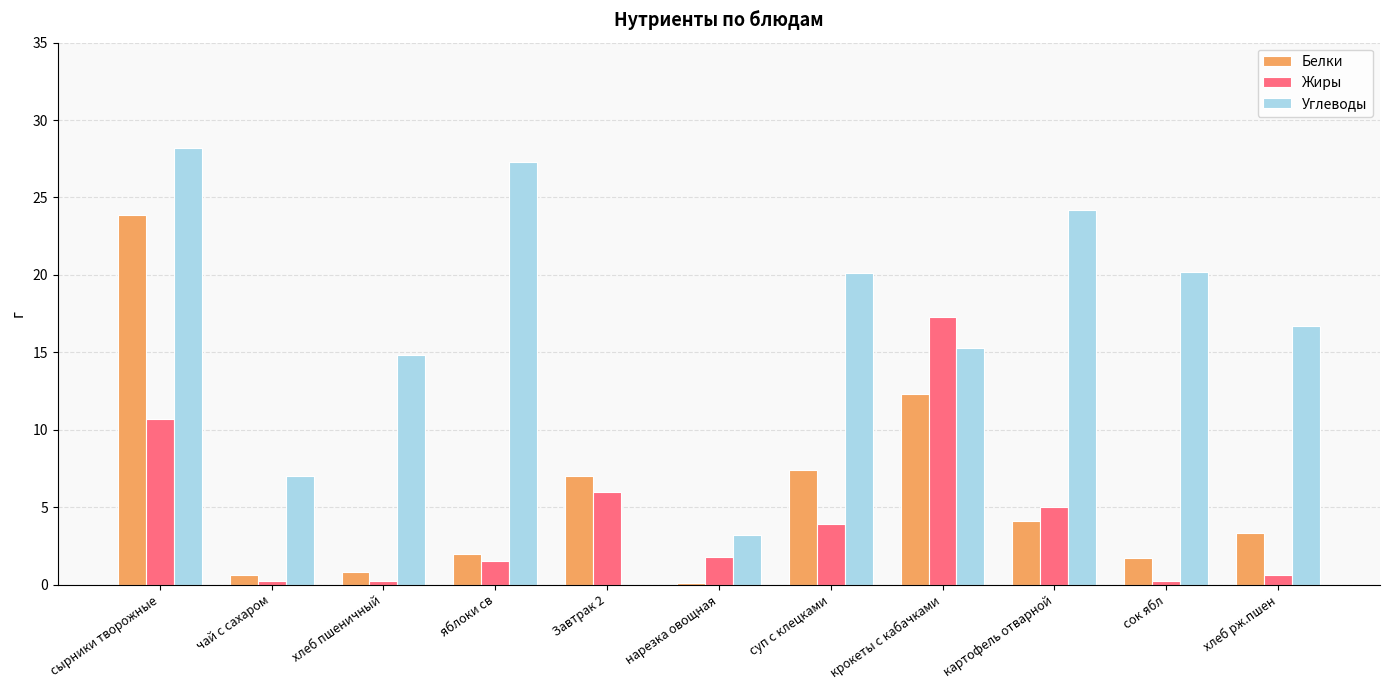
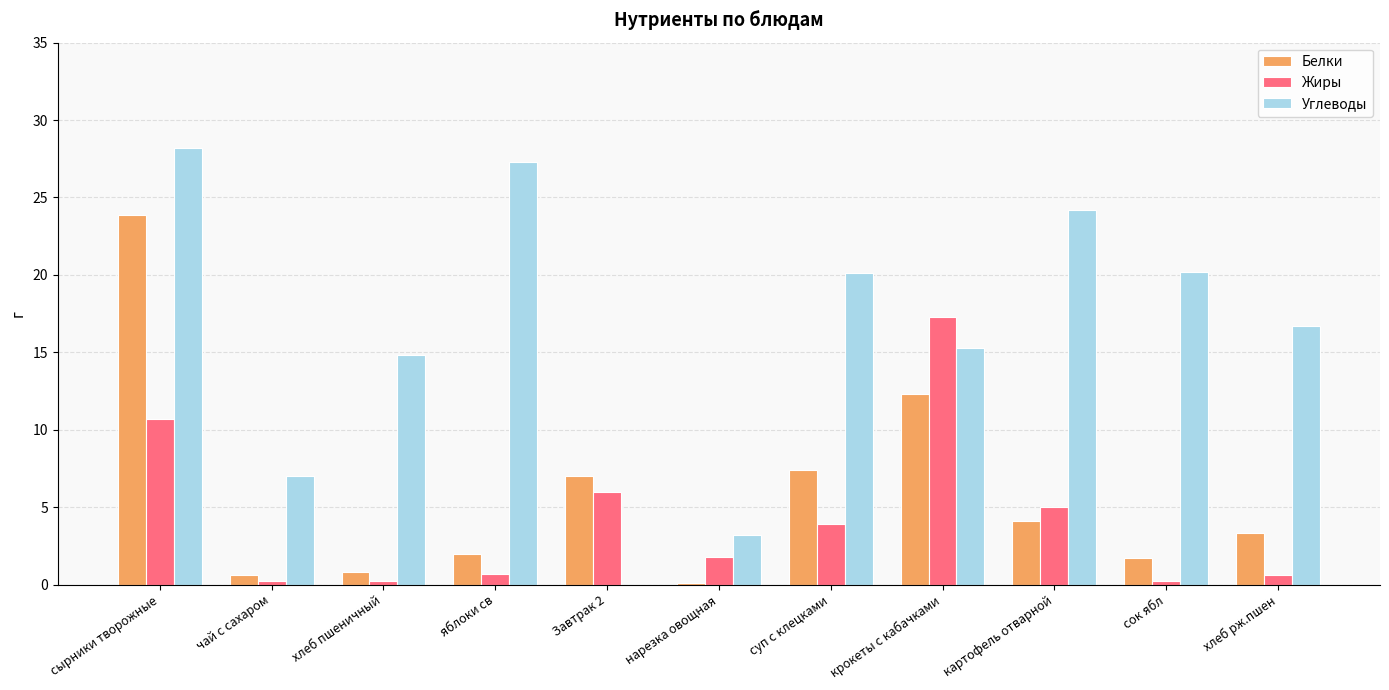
Жиры, яблоки св: 1.5 -> 0.7
